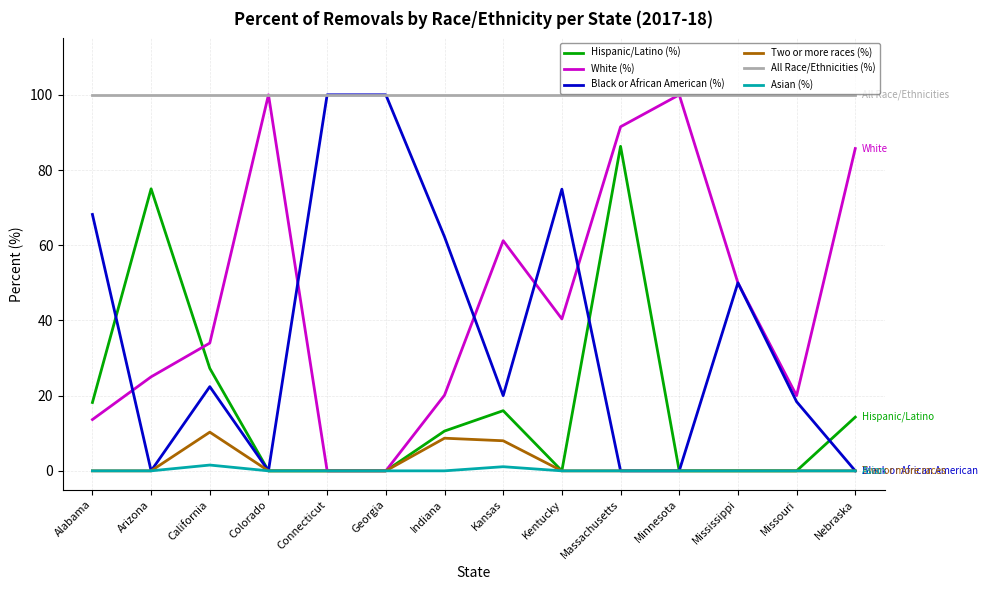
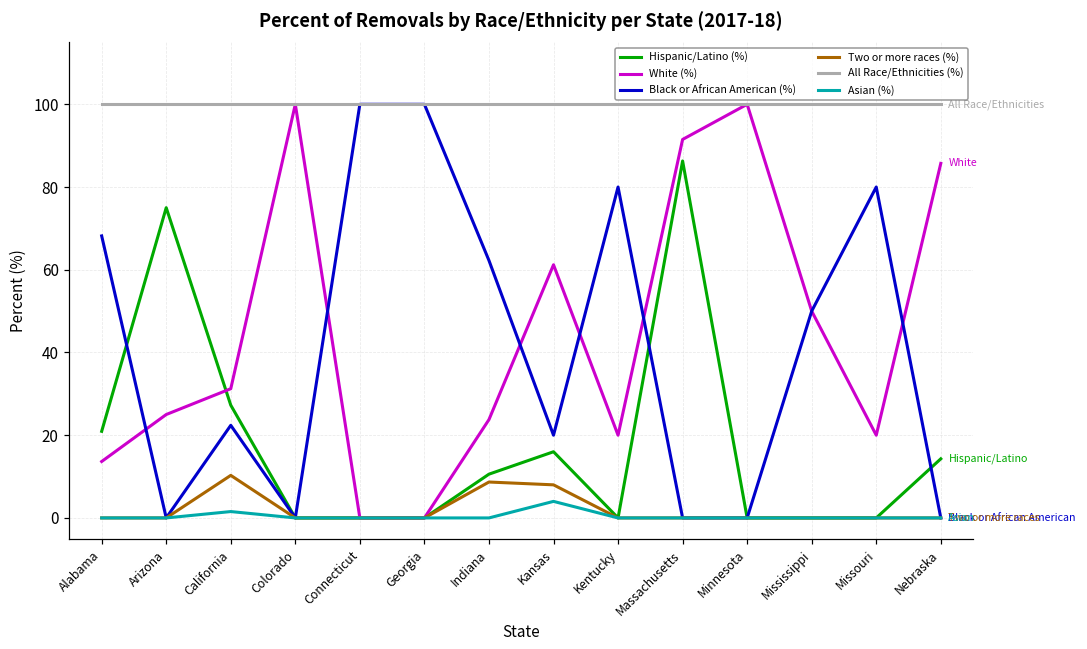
Hispanic/Latino (%), Alabama: 18 -> 21
White (%), California: 34 -> 31
White (%), Indiana: 20 -> 24
Asian (%), Kansas: 1 -> 4
White (%), Kentucky: 40 -> 20
Black or African American (%), Kentucky: 75 -> 80
Black or African American (%), Missouri: 18 -> 80
